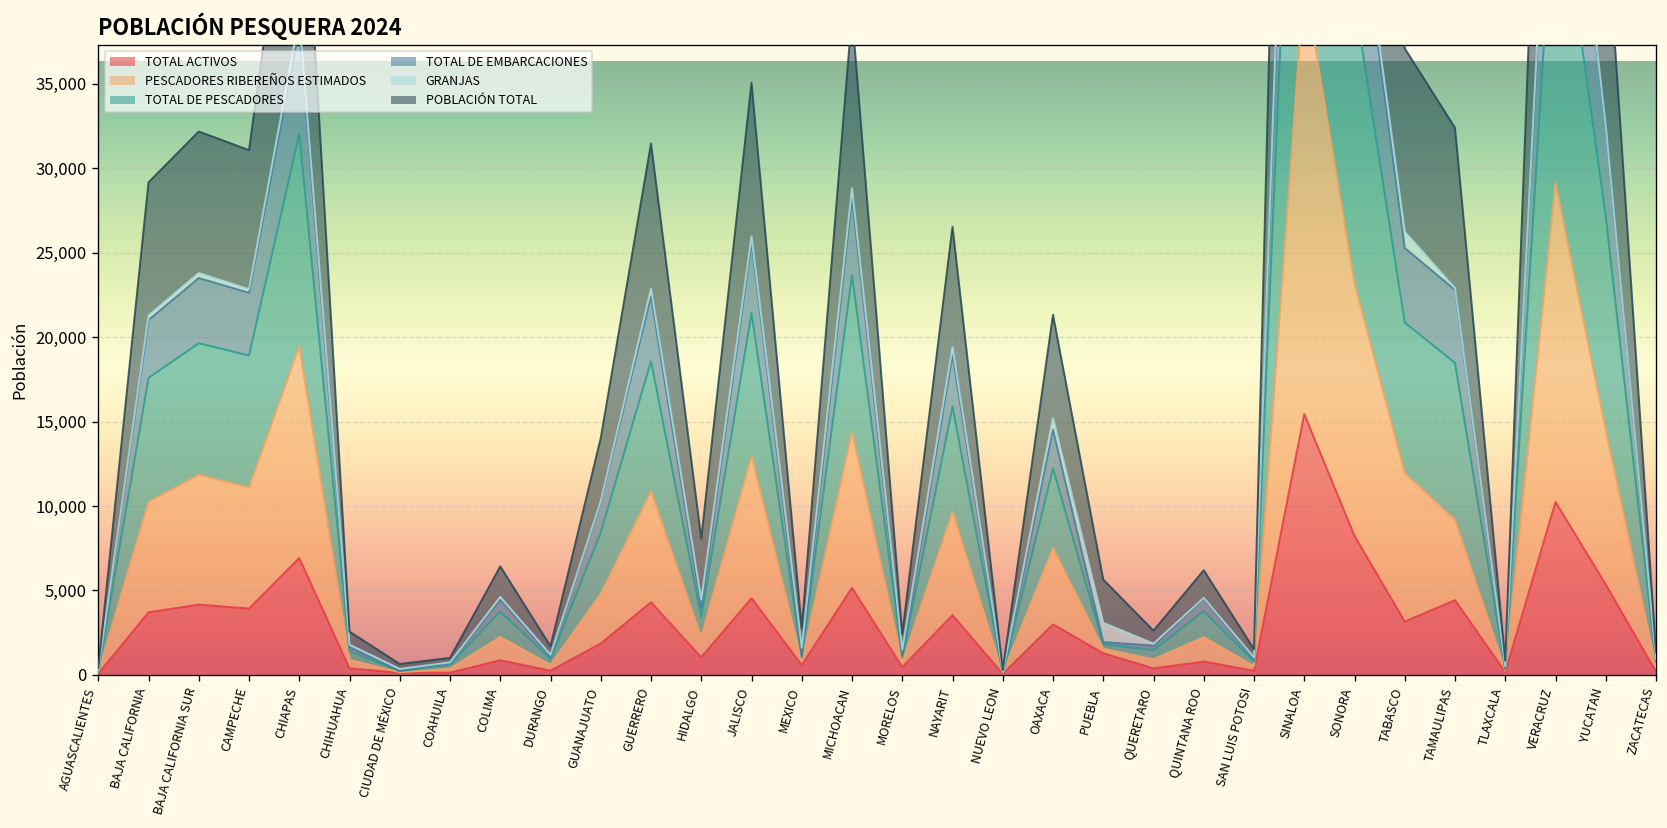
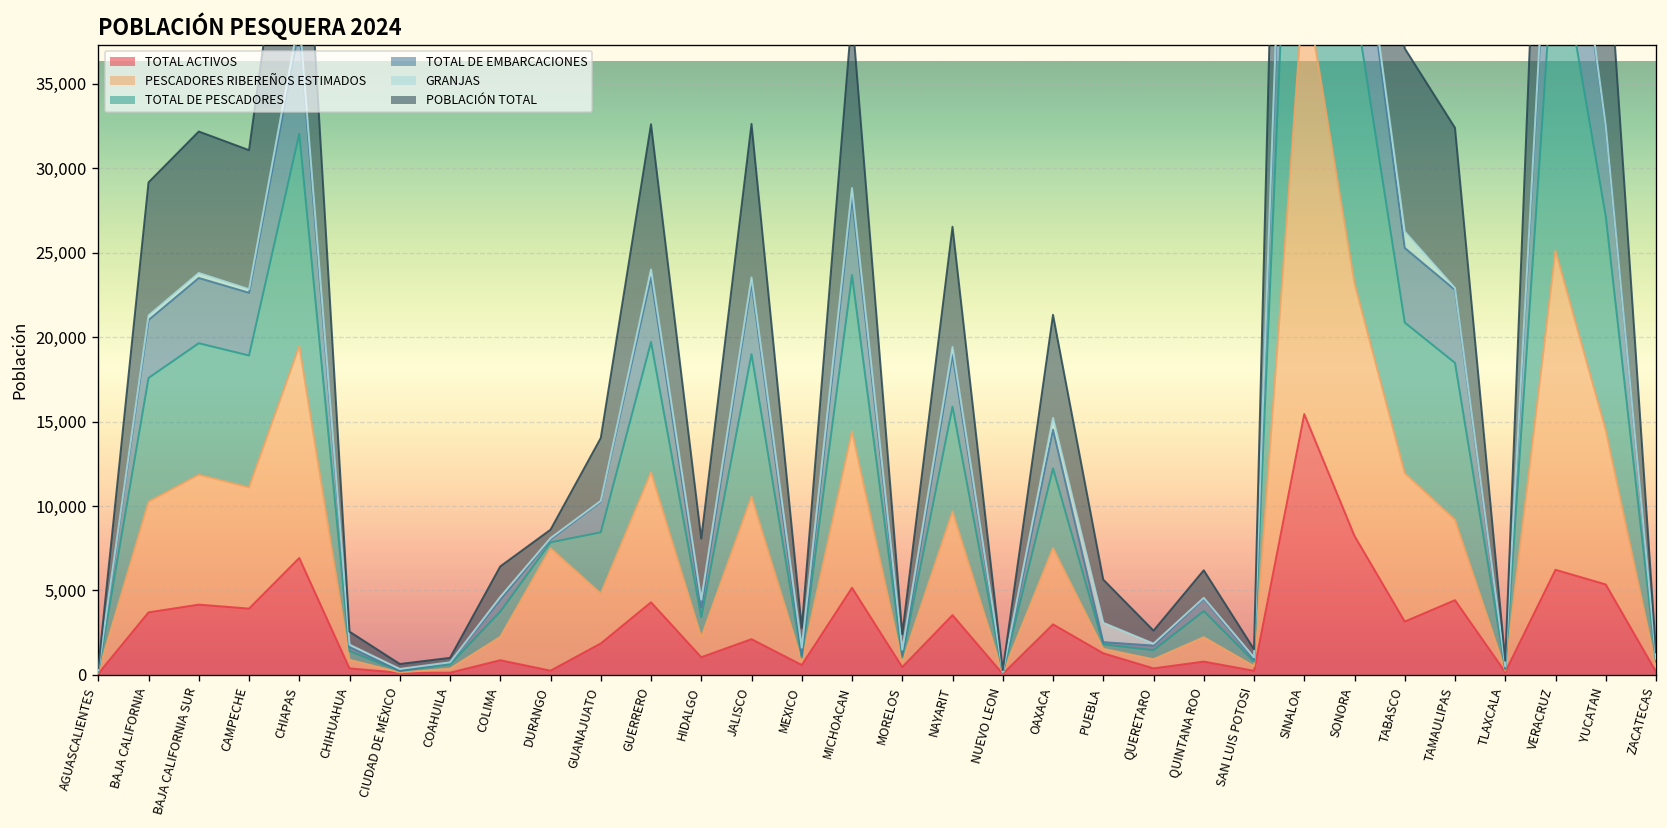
PESCADORES RIBEREÑOS ESTIMADOS, DURANGO: 300 -> 7,300
PESCADORES RIBEREÑOS ESTIMADOS, GUERRERO: 6,600 -> 7,700
TOTAL ACTIVOS, JALISCO: 4,500 -> 2,100
TOTAL ACTIVOS, VERACRUZ: 10,200 -> 6,200
